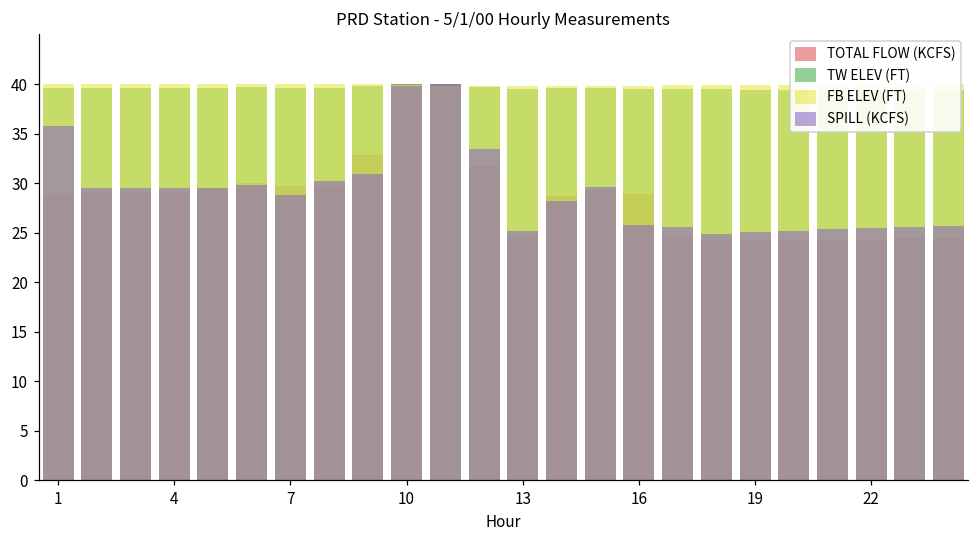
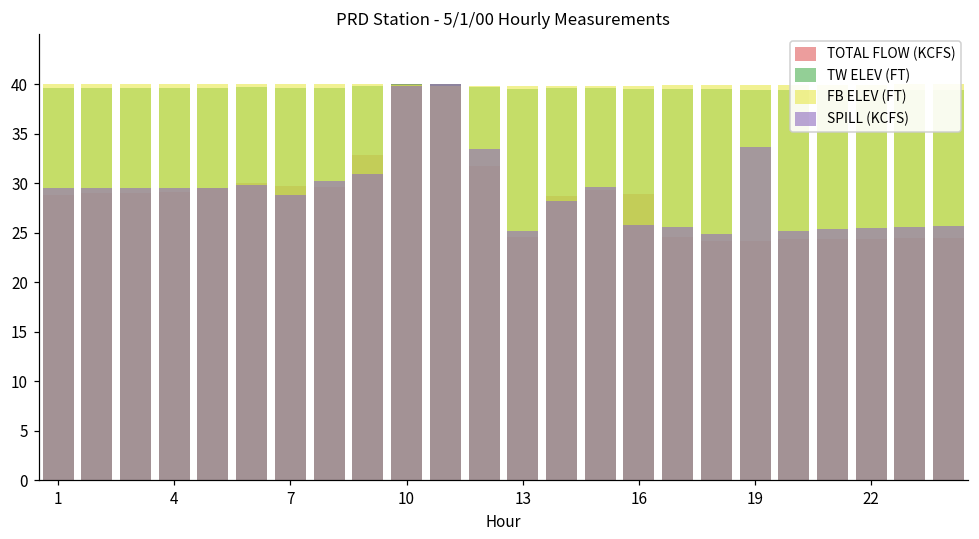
SPILL (KCFS), 1: 36 -> 30
SPILL (KCFS), 19: 25 -> 34
